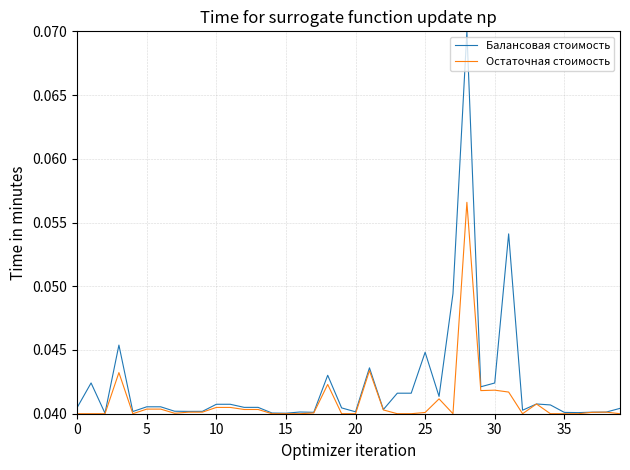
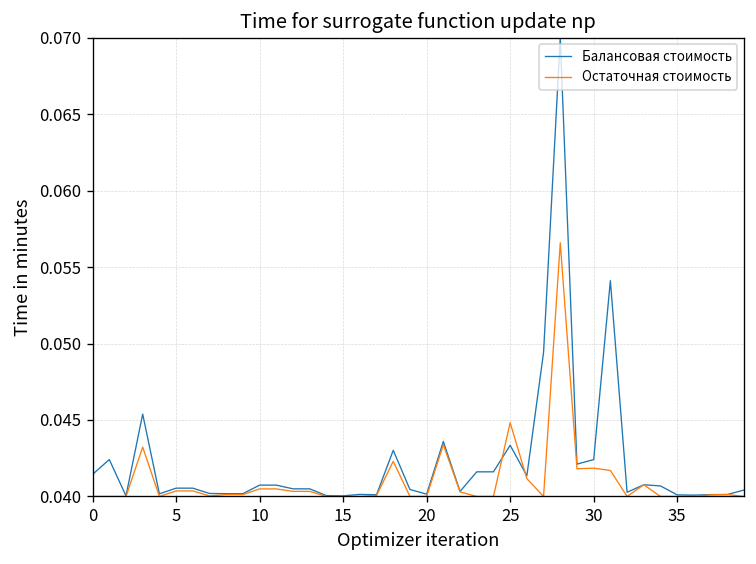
Балансовая стоимость, 0: 0.0405 -> 0.0414
Балансовая стоимость, 25: 0.0448 -> 0.0433
Остаточная стоимость, 25: 0.0401 -> 0.0448
